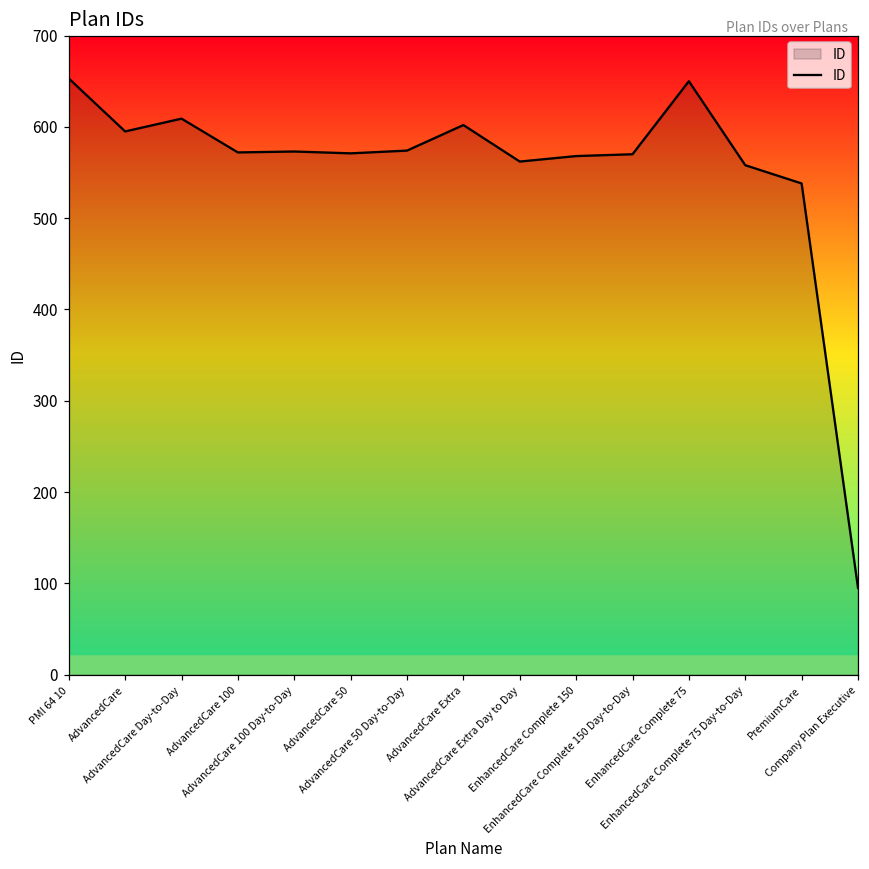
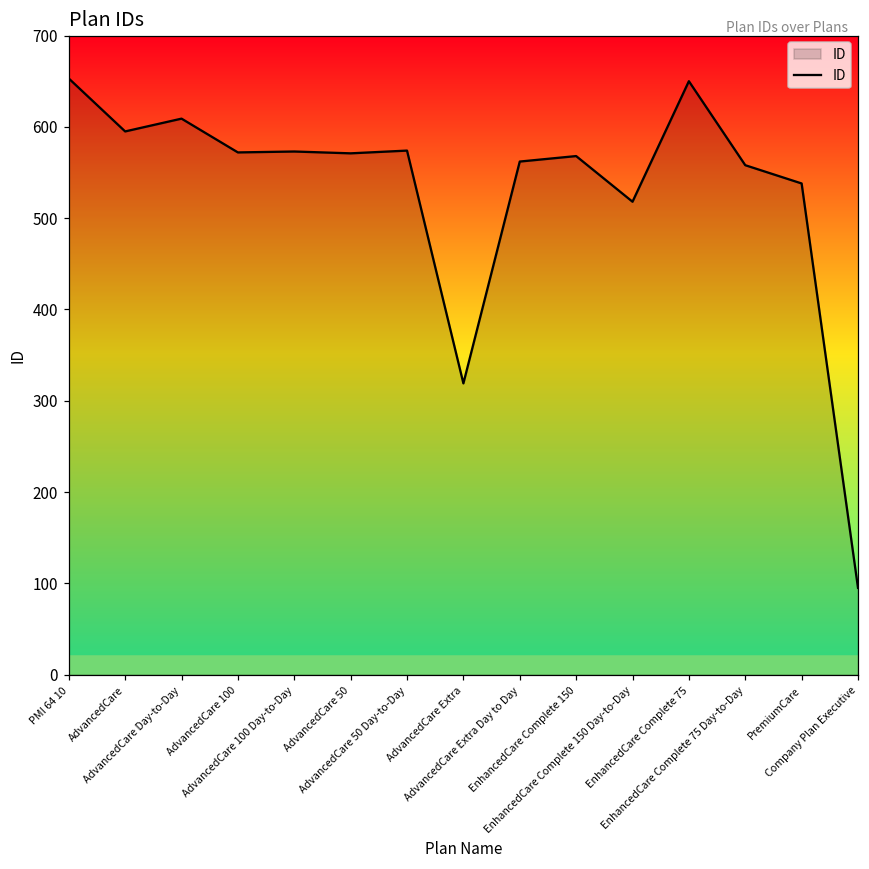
AdvancedCare Extra: 600 -> 320
EnhancedCare Complete 150 Day-to-Day: 570 -> 520
